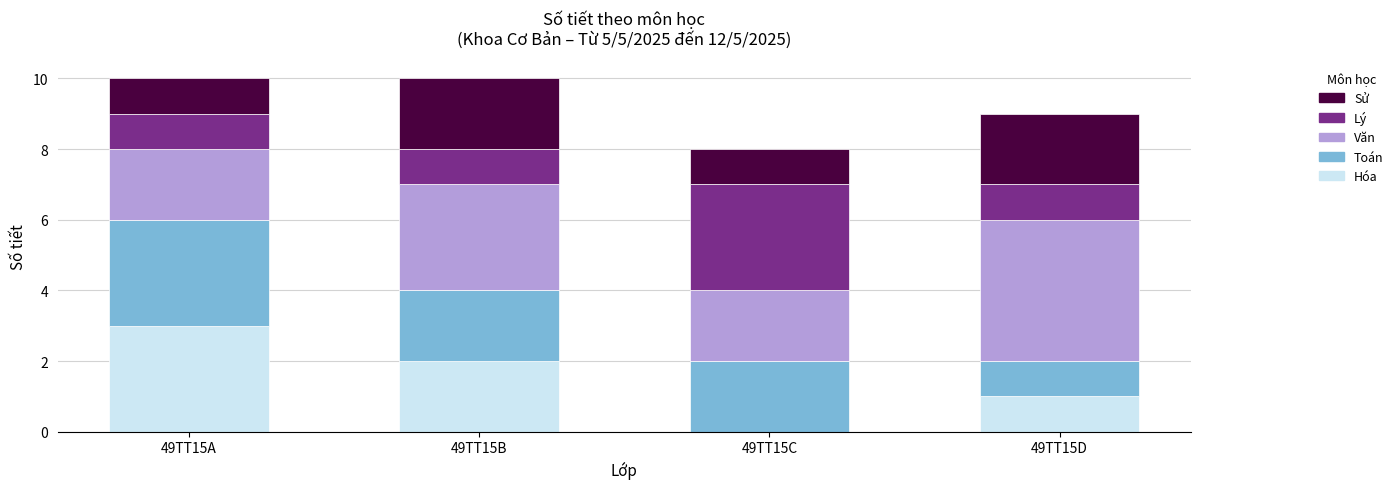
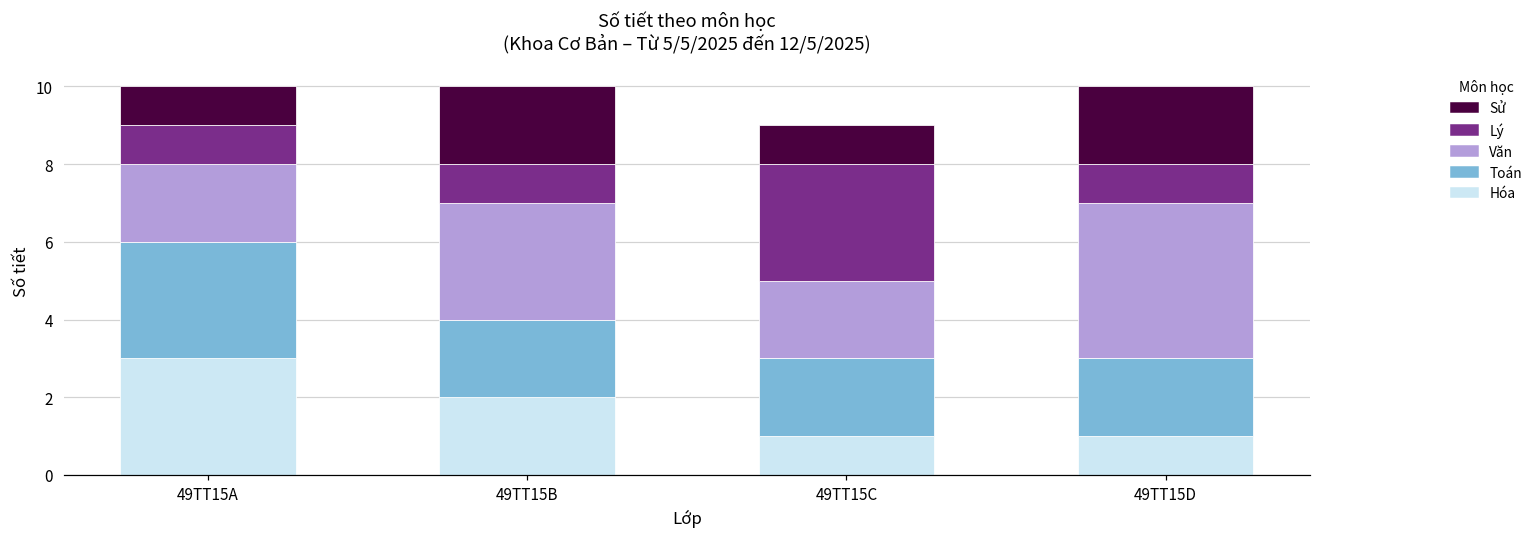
Hóa, 49TT15C: 0 -> 1
Toán, 49TT15D: 1 -> 2
